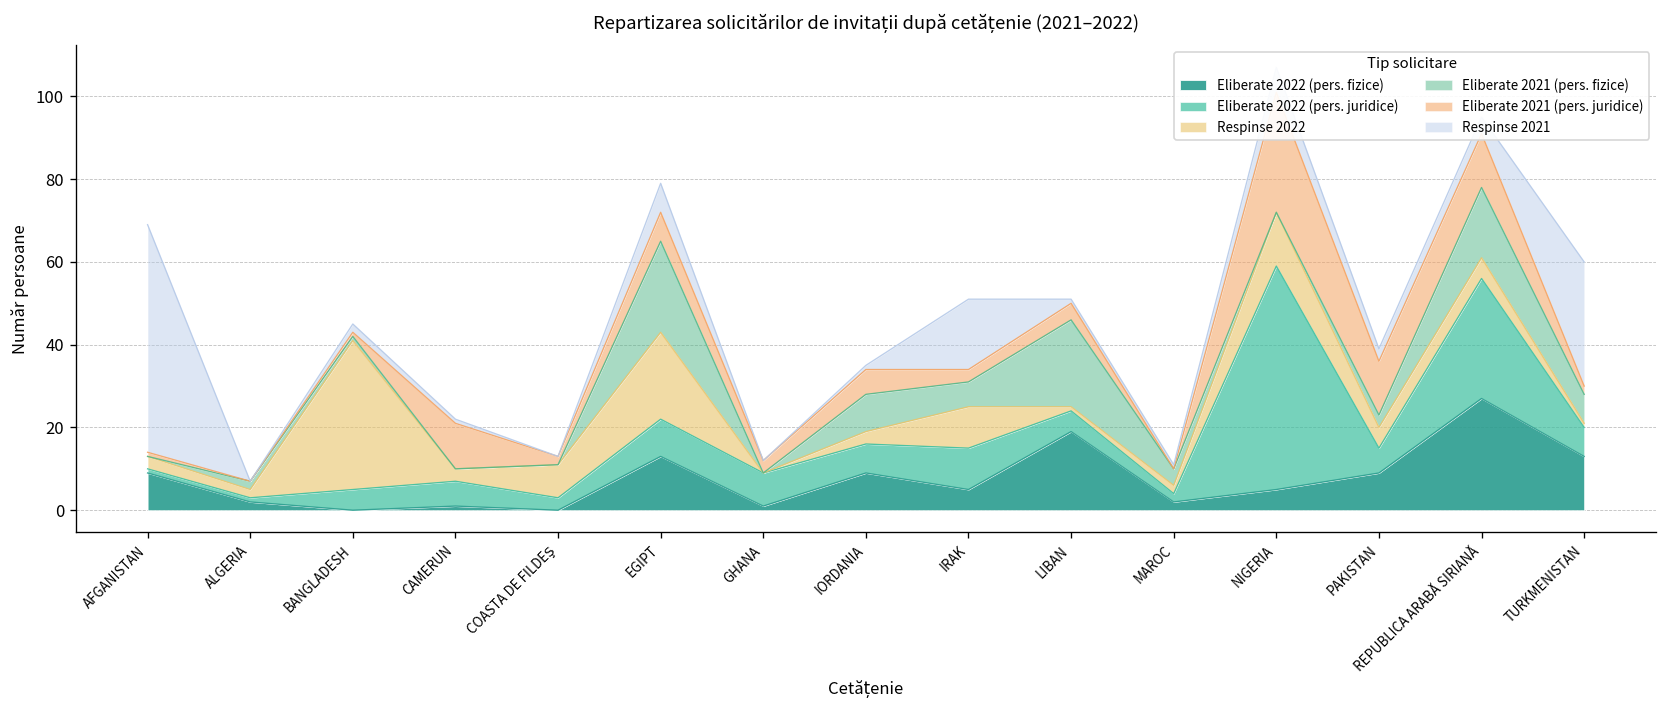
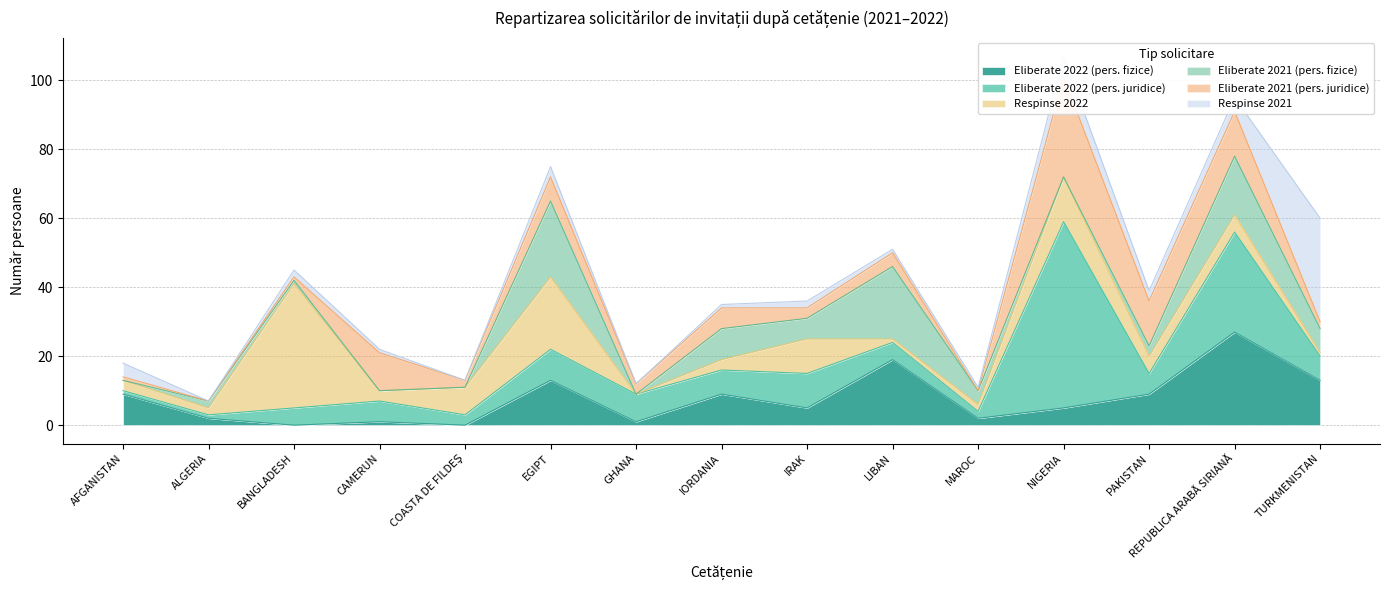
Respinse 2021, AFGANISTAN: 55 -> 4
Respinse 2021, EGIPT: 7 -> 3
Respinse 2021, IRAK: 17 -> 2
